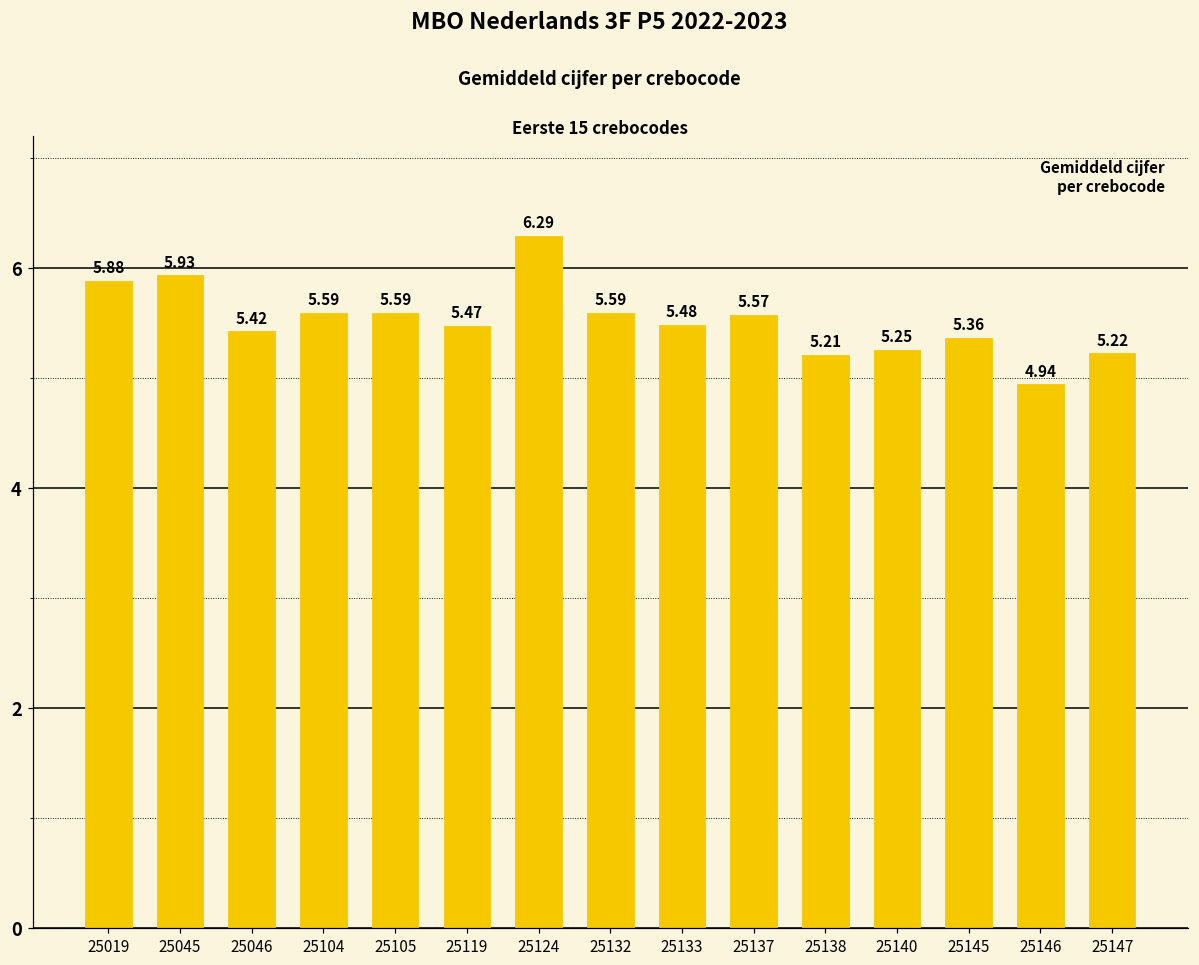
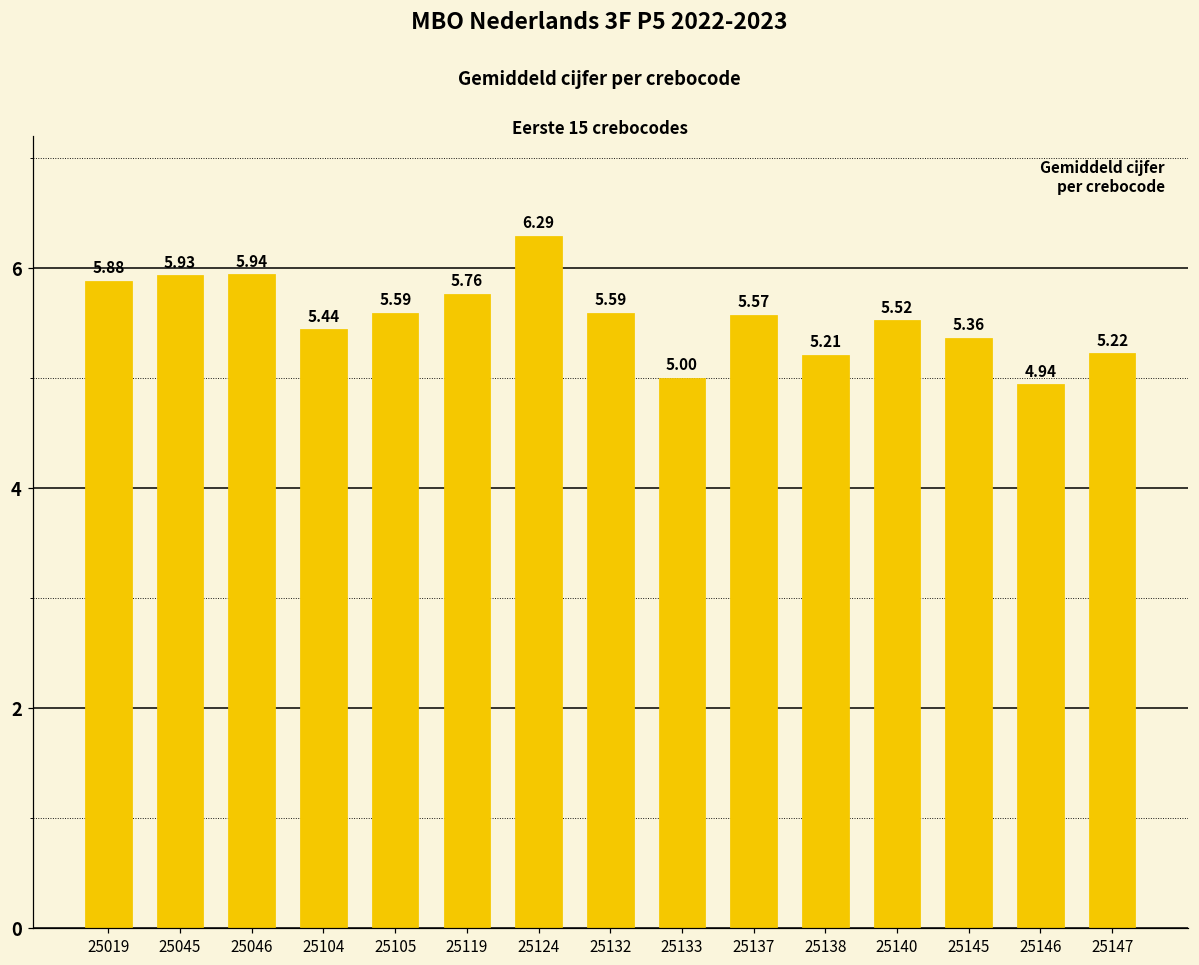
25046: 5.42 -> 5.94
25104: 5.59 -> 5.44
25119: 5.47 -> 5.76
25133: 5.48 -> 5.00
25140: 5.25 -> 5.52
